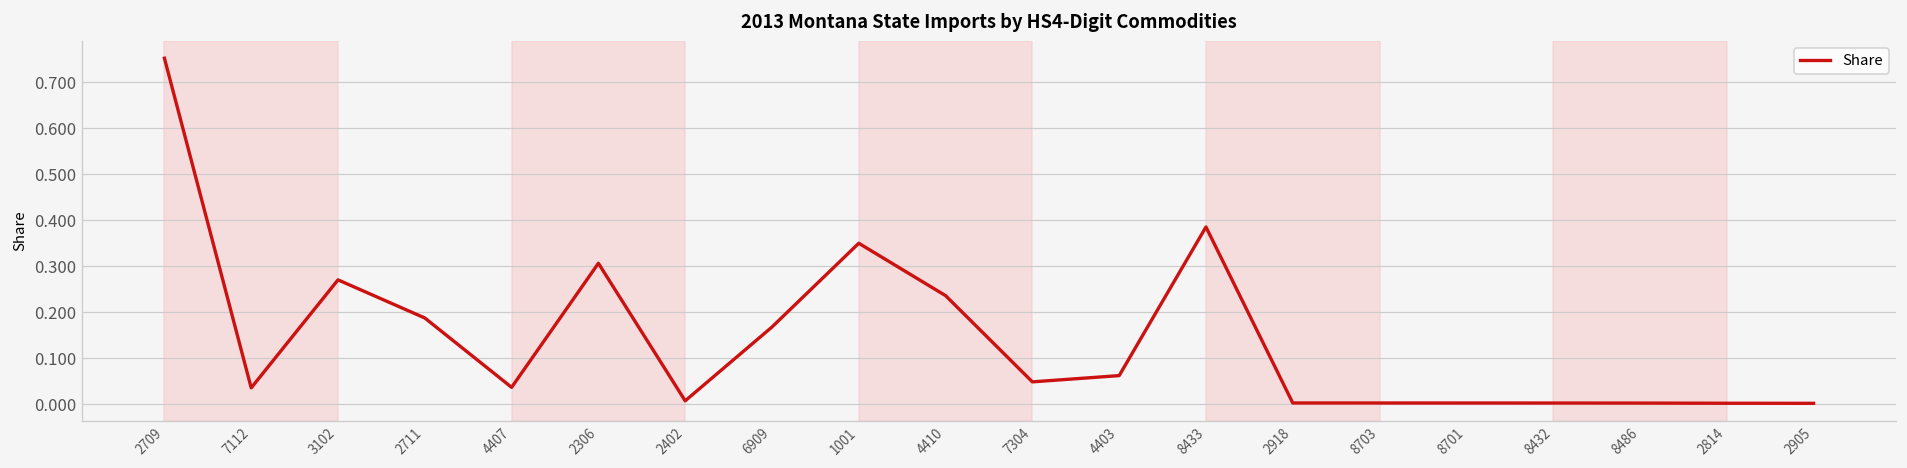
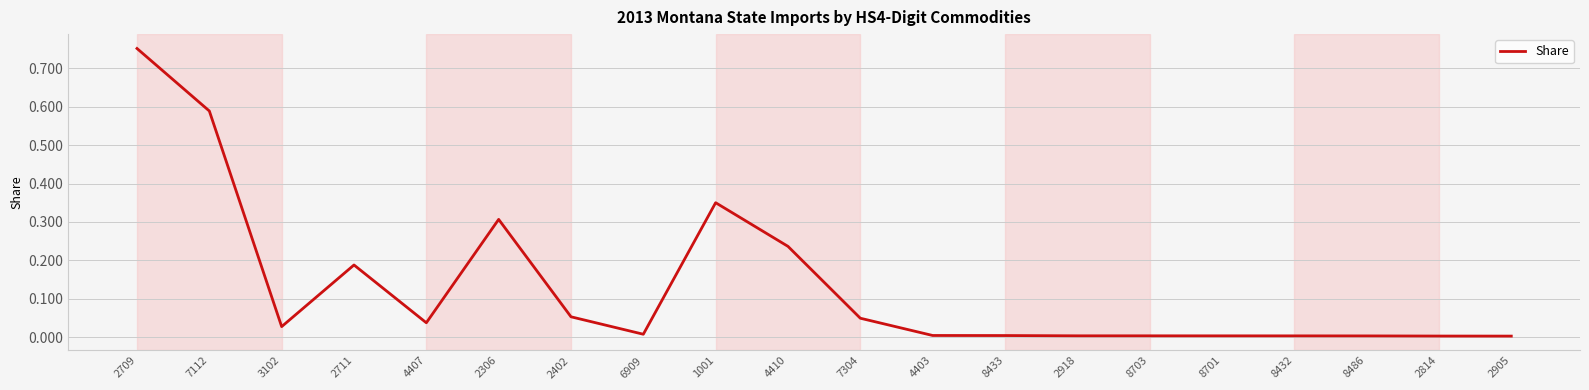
7112: 0.04 -> 0.59
3102: 0.27 -> 0.03
2402: 0.01 -> 0.05
6909: 0.17 -> 0.01
4403: 0.06 -> 0.00
8433: 0.39 -> 0.00
